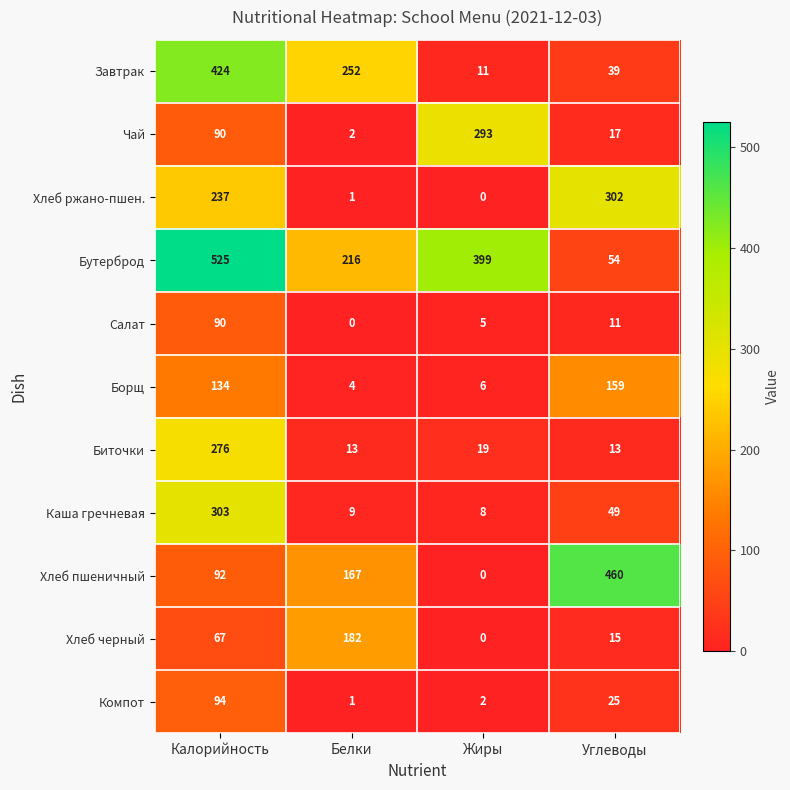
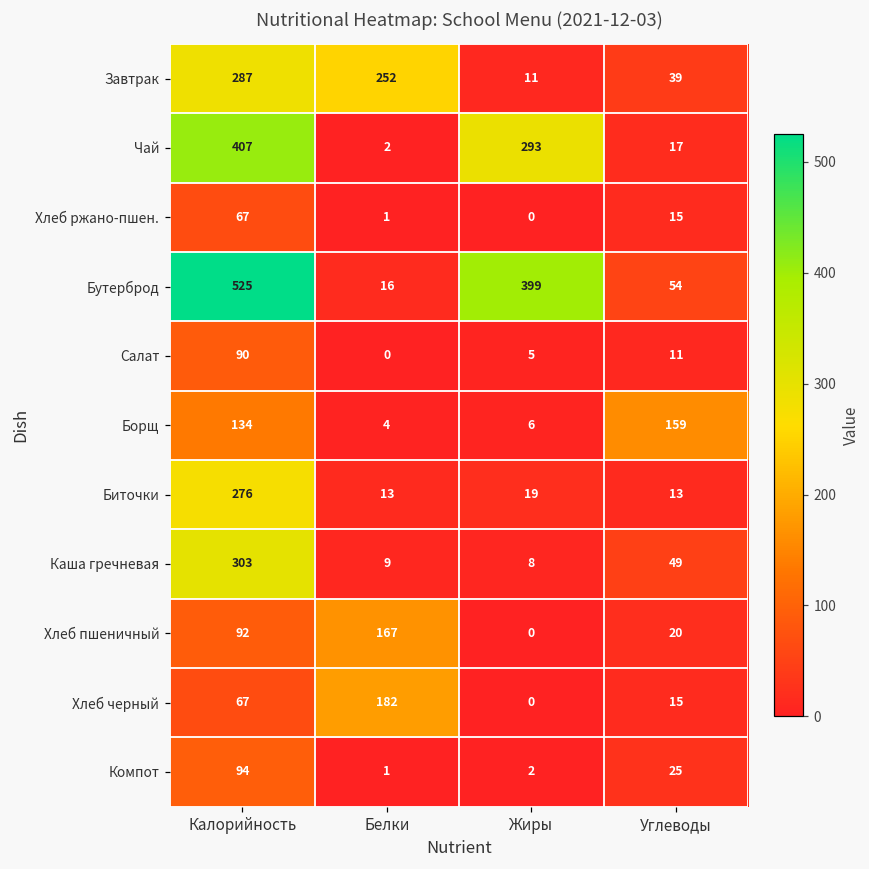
Завтрак, Калорийность: 424 -> 287
Чай, Калорийность: 90 -> 407
Хлеб ржано-пшен., Калорийность: 237 -> 67
Хлеб ржано-пшен., Углеводы: 302 -> 15
Бутерброд, Белки: 216 -> 16
Хлеб пшеничный, Углеводы: 460 -> 20
